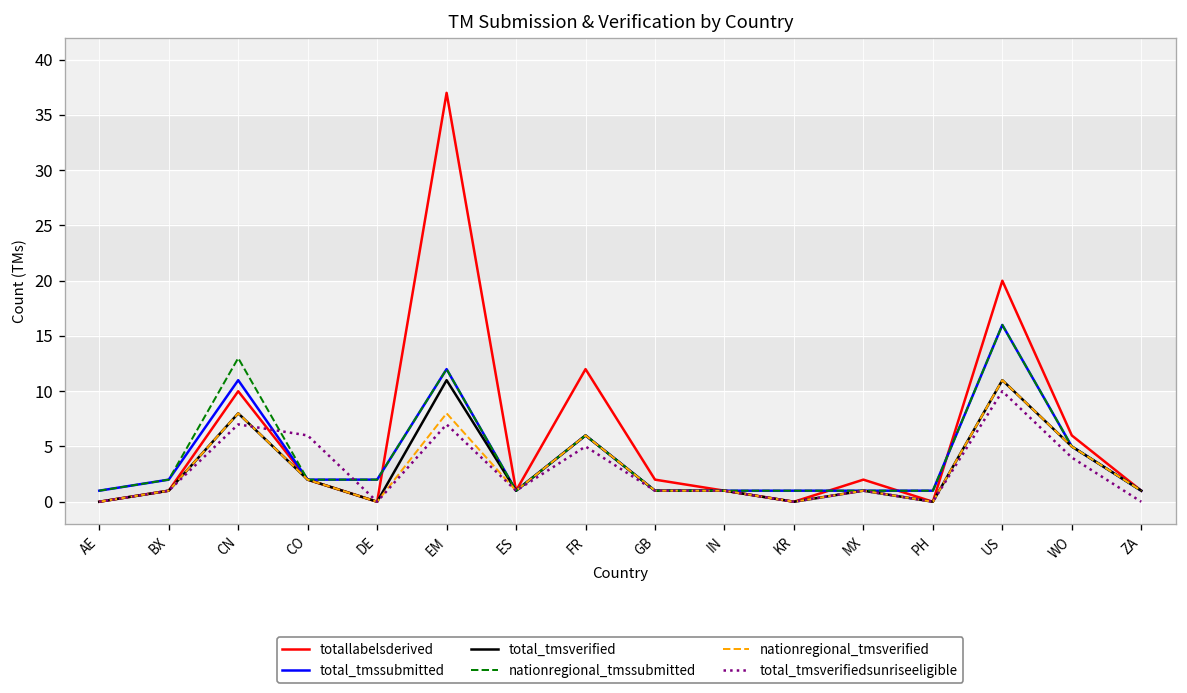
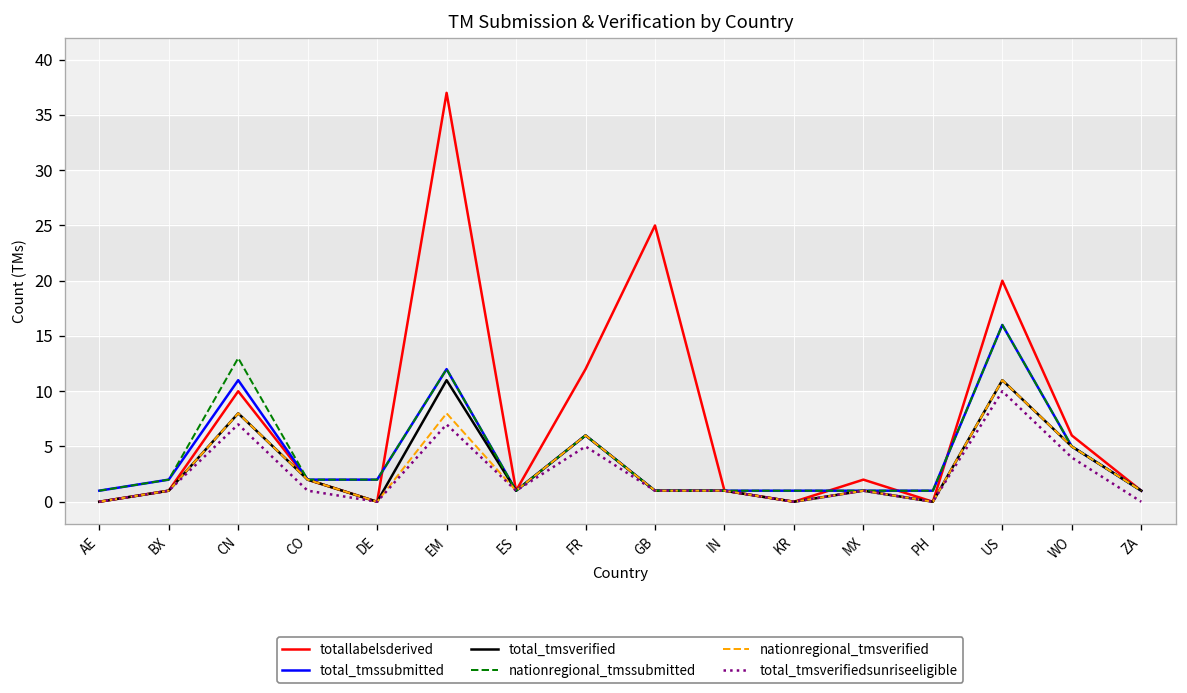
total_tmsverifiedsunriseeligible, CO: 6 -> 1
totallabelsderived, GB: 2 -> 25
